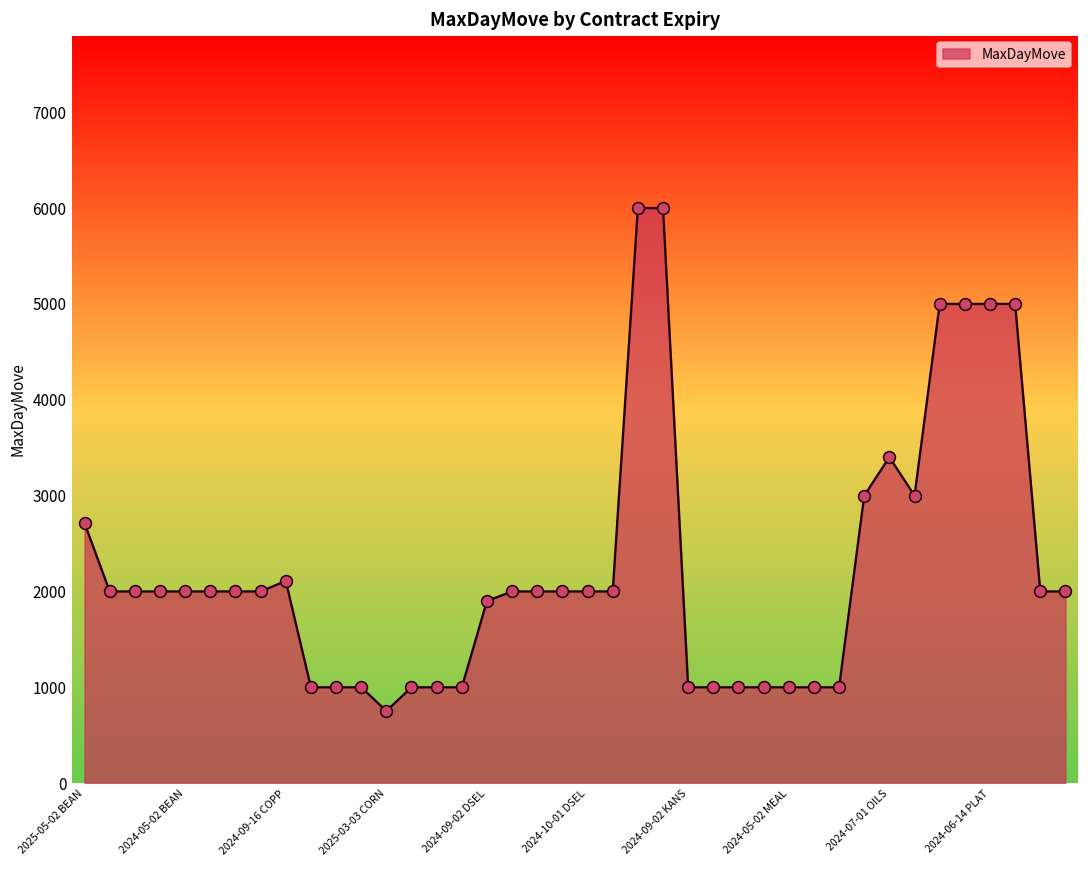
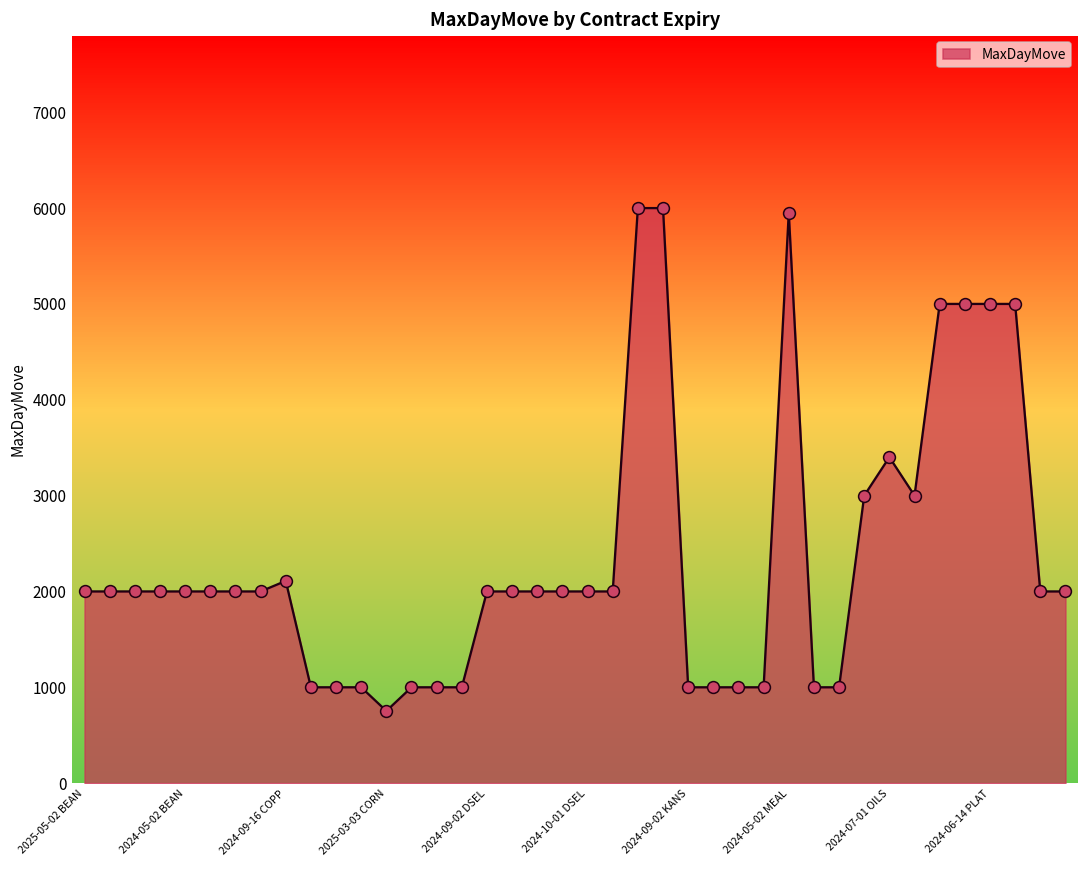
MaxDayMove, 2025-05-02 BEAN: 2700 -> 2000
MaxDayMove, 2024-09-02 DSEL: 1900 -> 2000
MaxDayMove, 2024-05-02 MEAL: 1000 -> 6000
